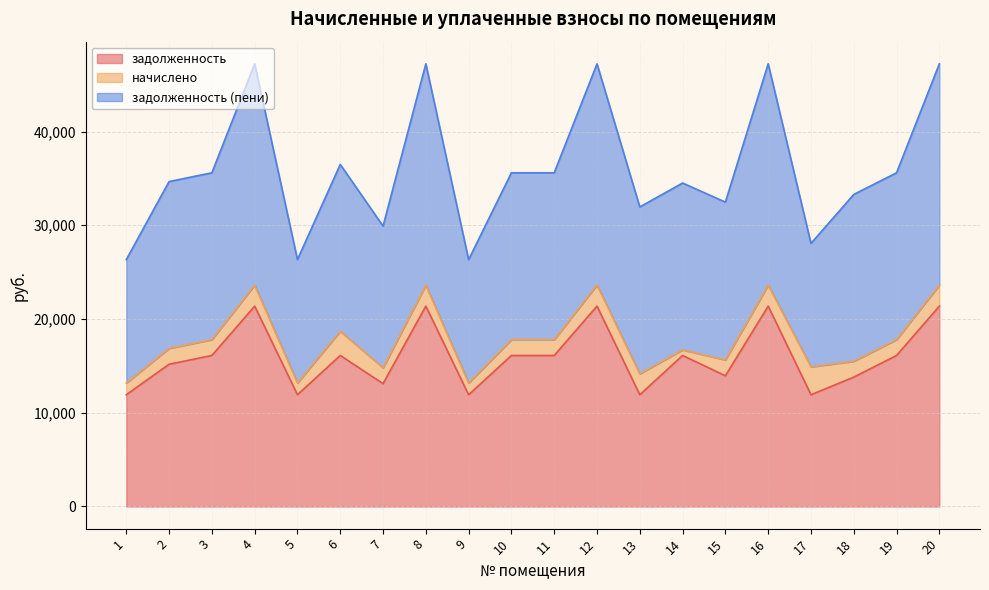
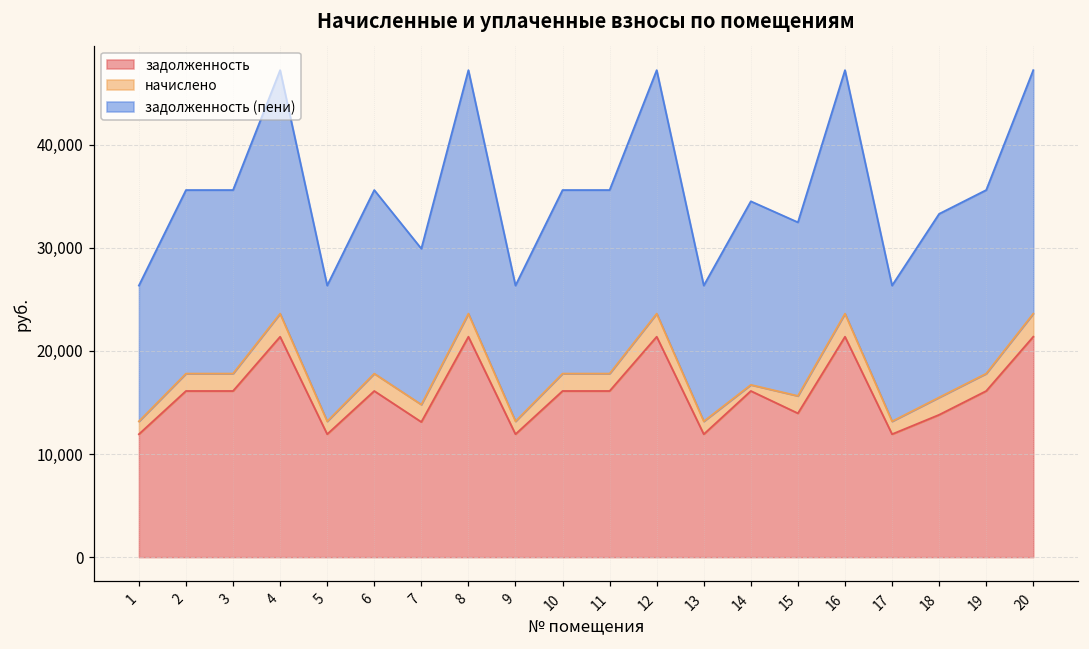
задолженность, 2: 15,000 -> 16,000
начислено, 6: 3,000 -> 2,000
начислено, 13: 2,000 -> 1,000
задолженность (пени), 13: 18,000 -> 13,000
начислено, 17: 3,000 -> 1,000
